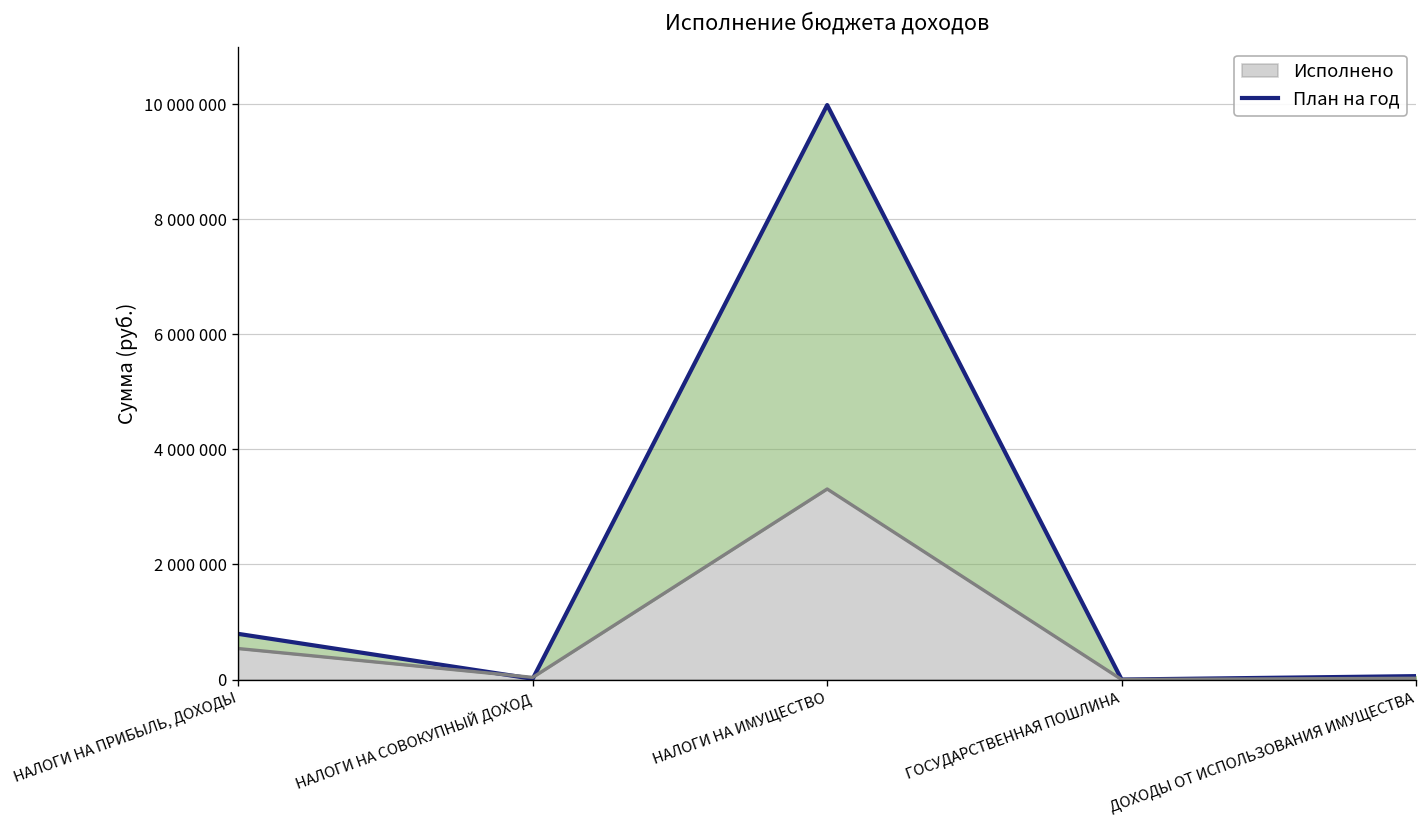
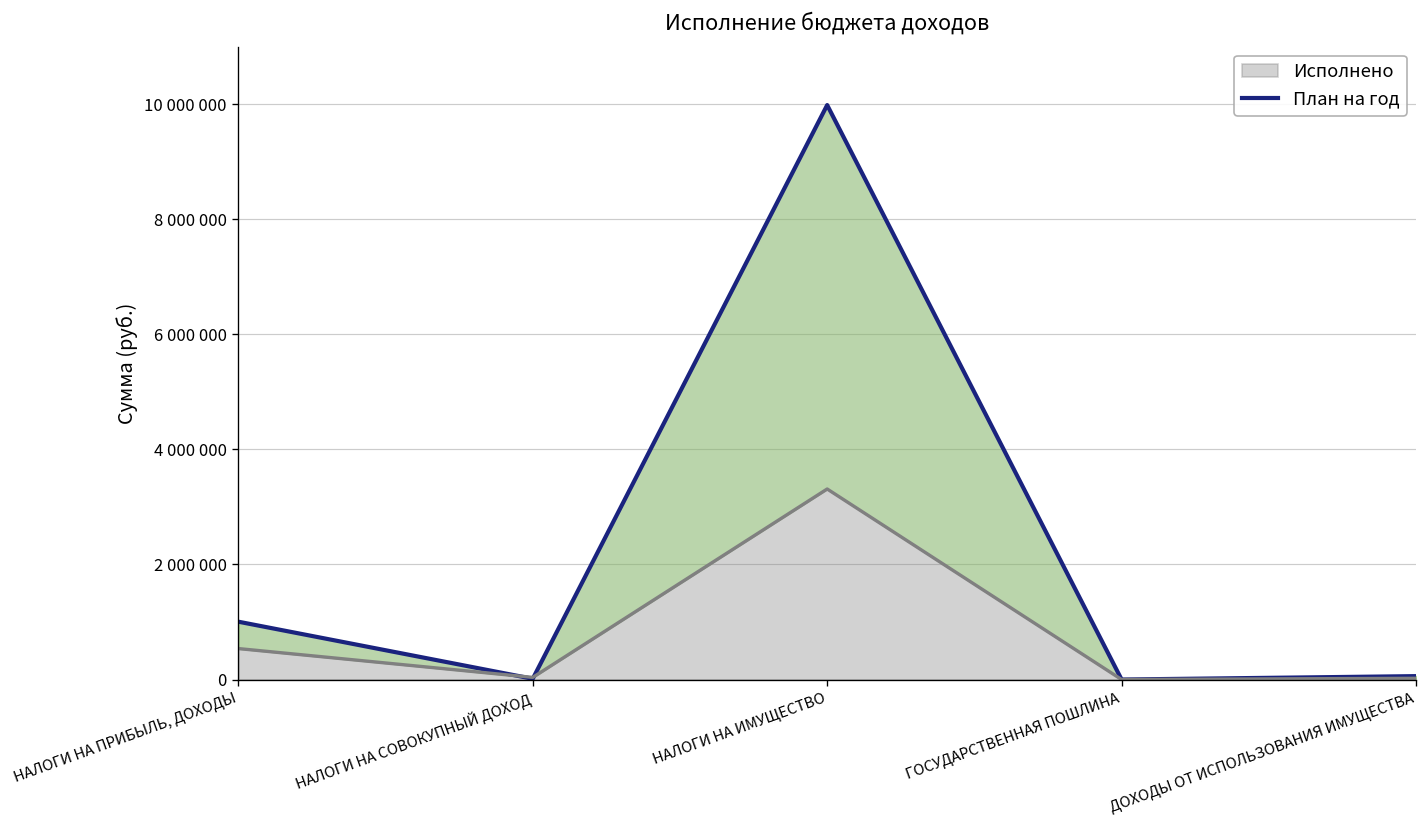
План на год, НАЛОГИ НА ПРИБЫЛЬ, ДОХОДЫ: 800000 -> 1000000
